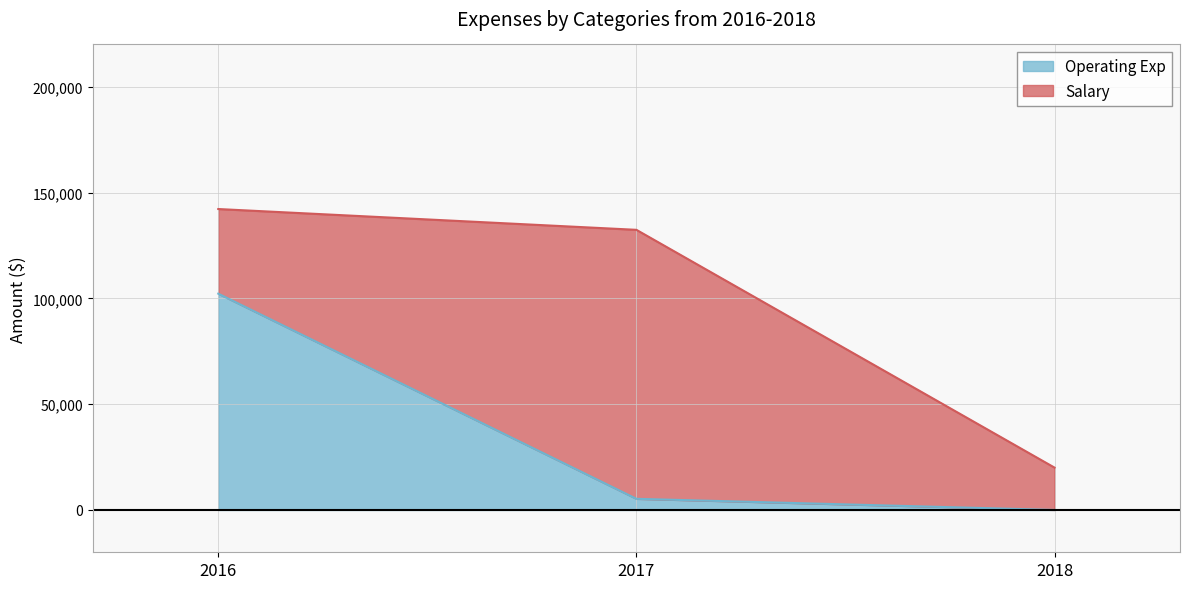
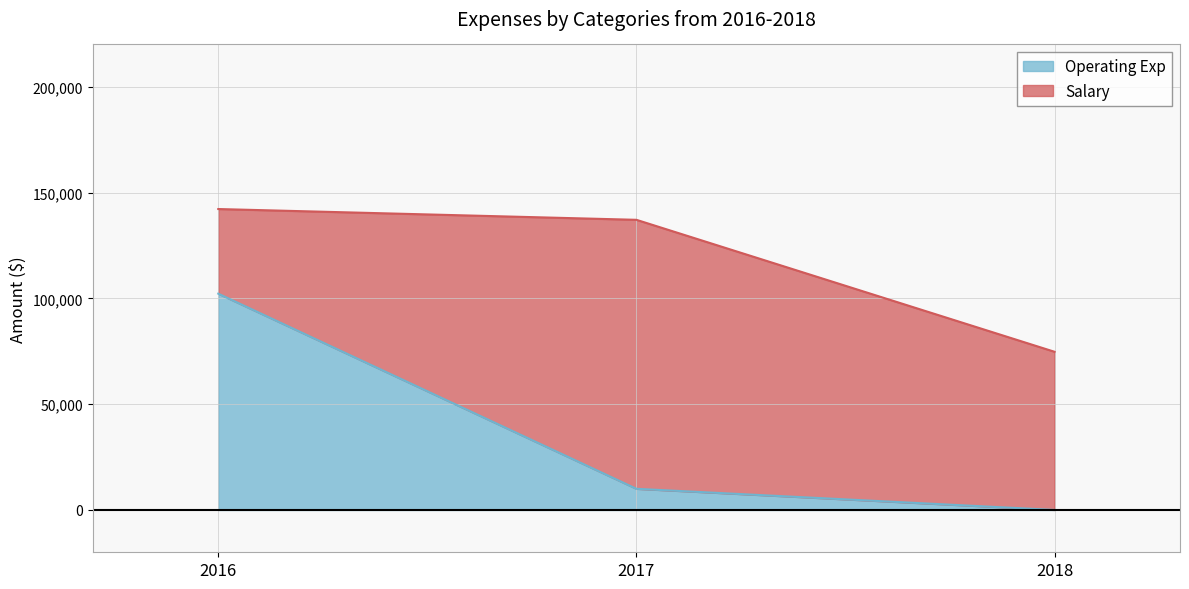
Operating Exp, 2017: 5,000 -> 10,000
Salary, 2018: 20,000 -> 75,000
